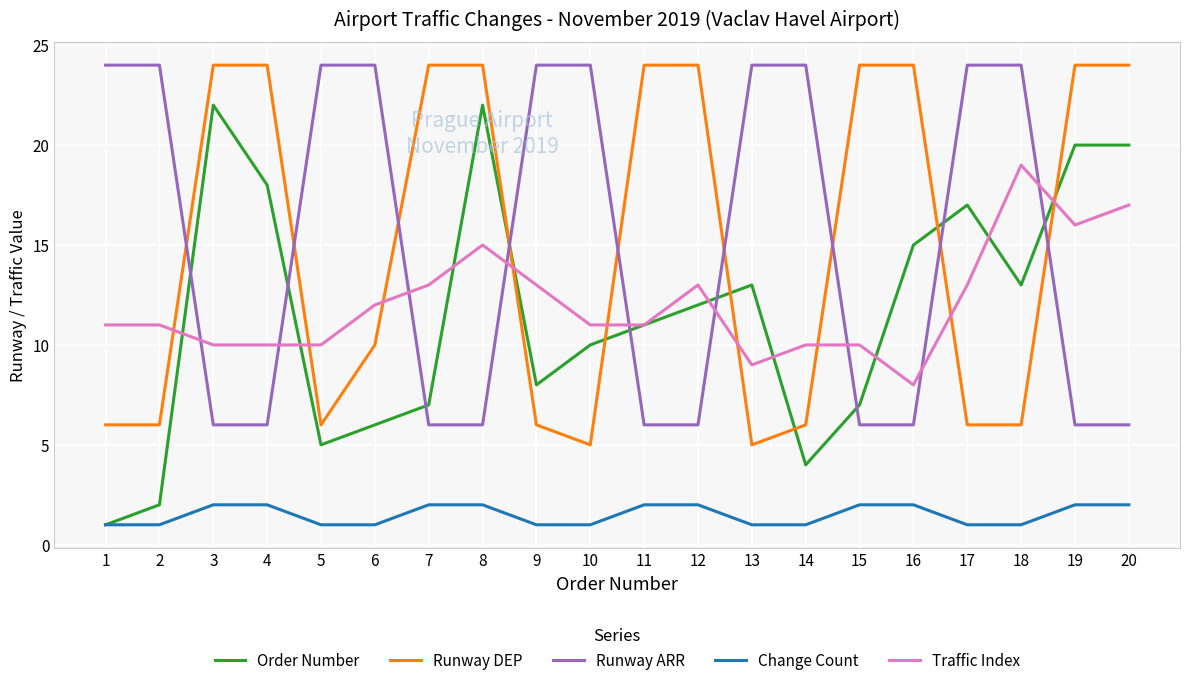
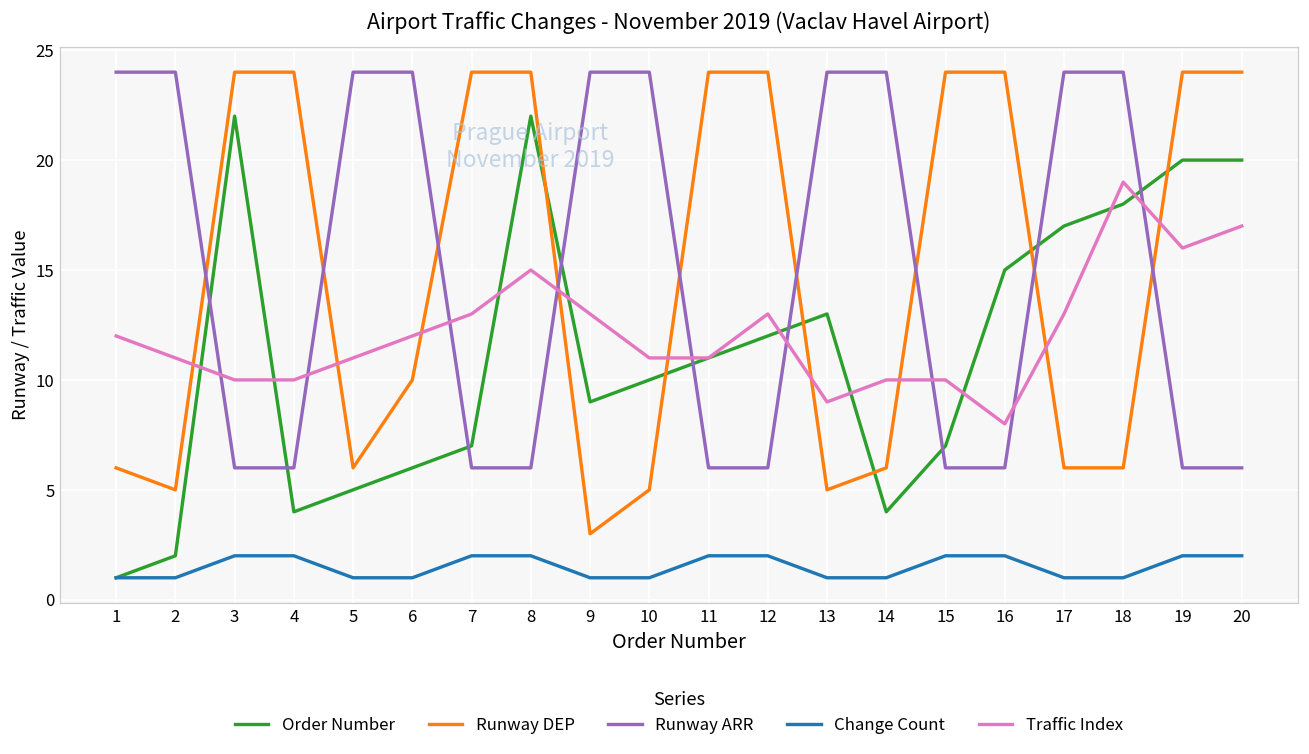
Traffic Index, 1: 11 -> 12
Runway DEP, 2: 6 -> 5
Order Number, 4: 18 -> 4
Traffic Index, 5: 10 -> 11
Order Number, 9: 8 -> 9
Runway DEP, 9: 6 -> 3
Order Number, 18: 13 -> 18
